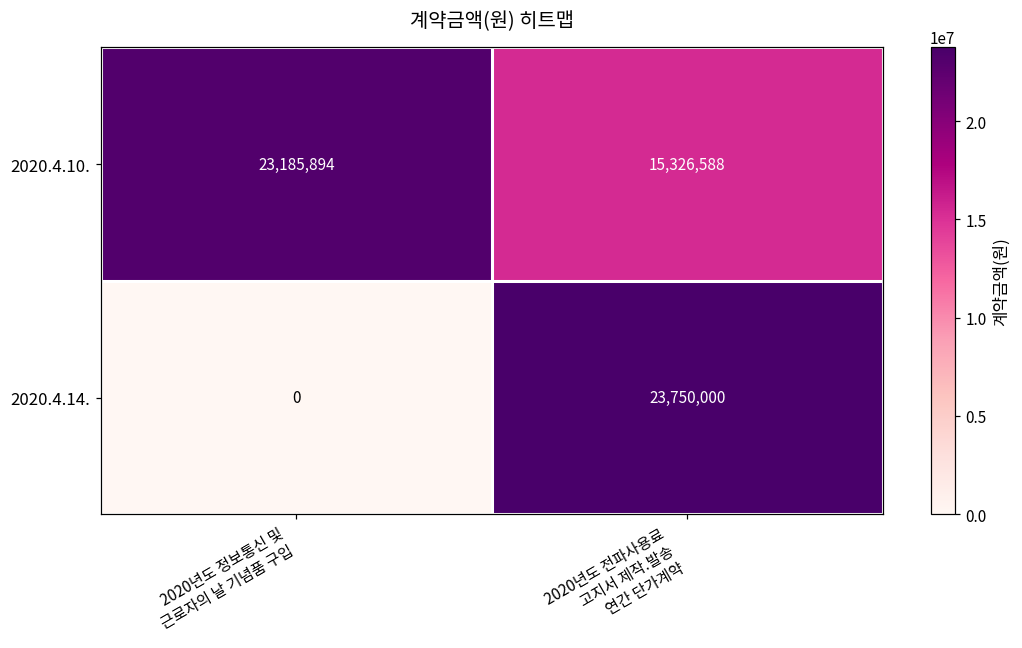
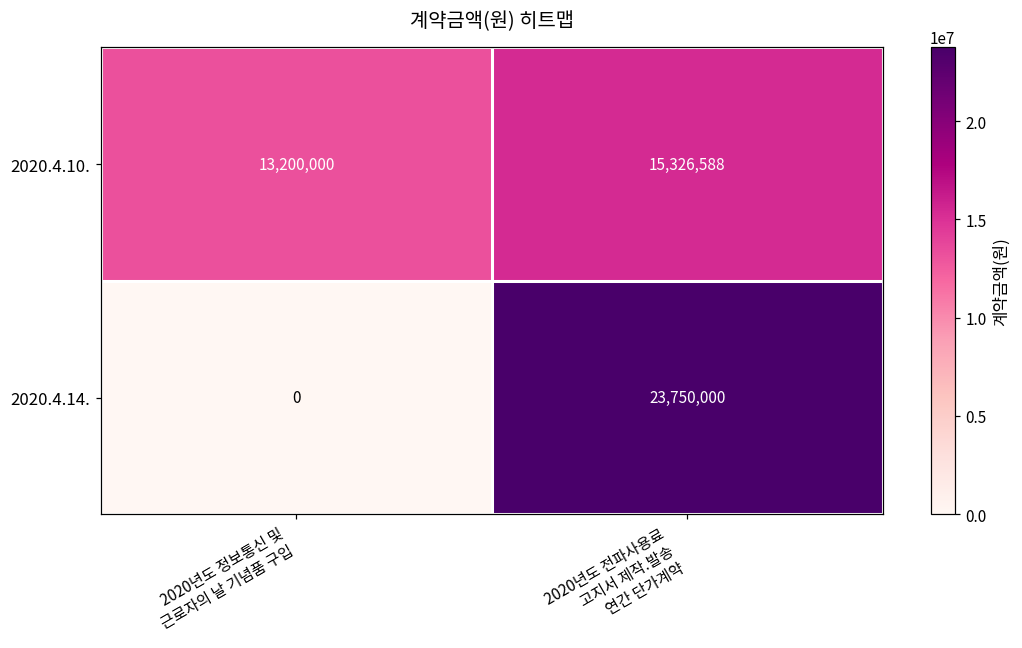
2020.4.10., 2020년도 정보통신 및 근로자의 날 기념품 구입: 23,185,894 -> 13,200,000
